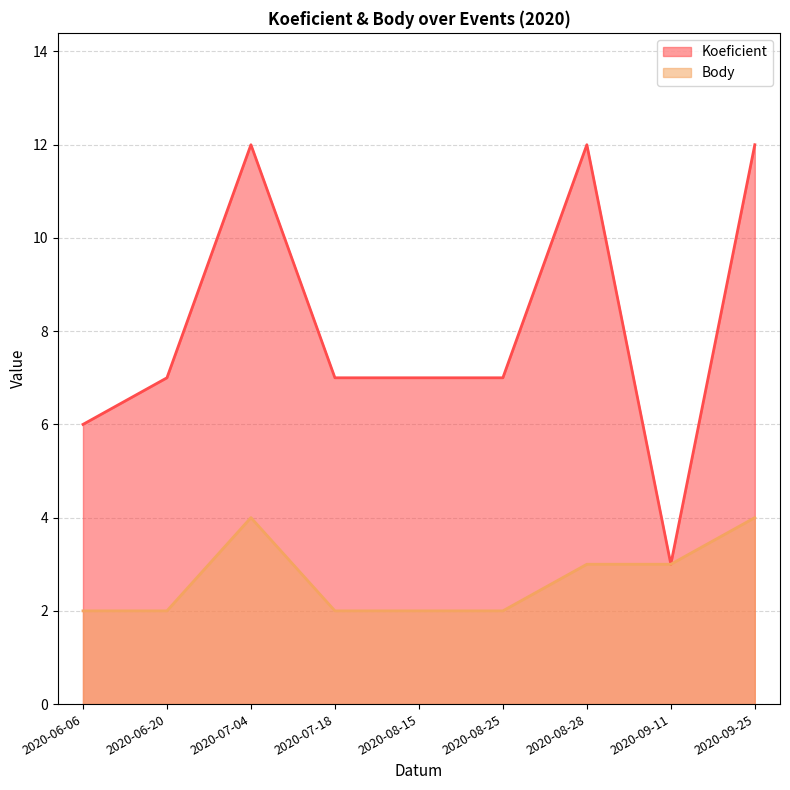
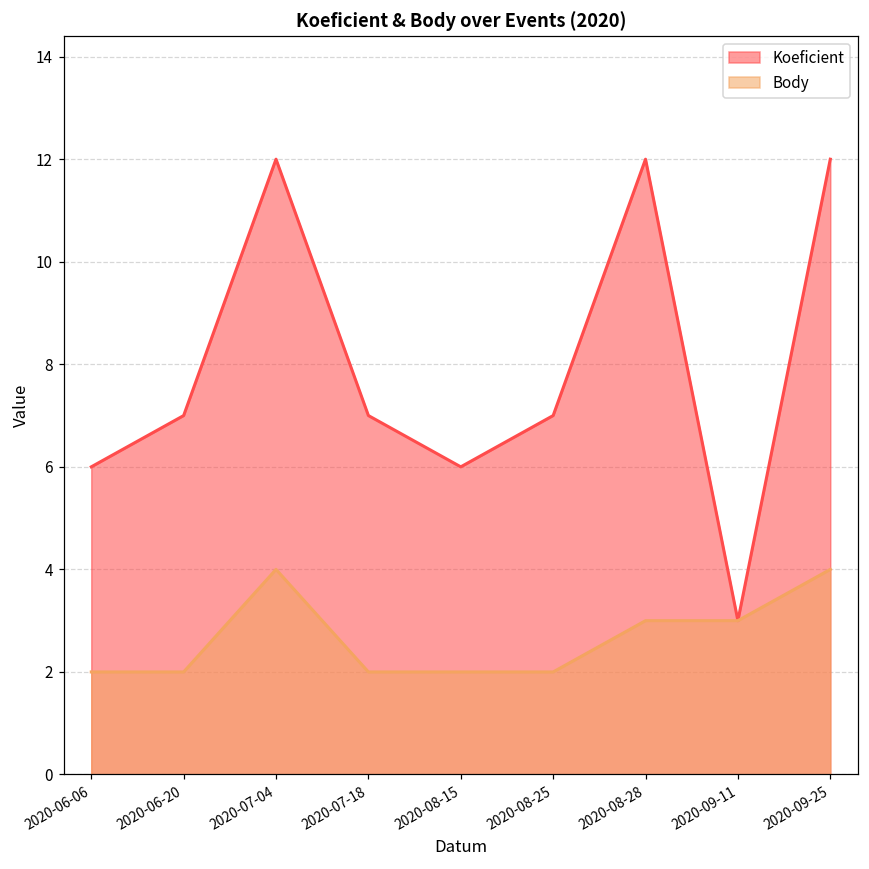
Koeficient, 2020-08-15: 7 -> 6
